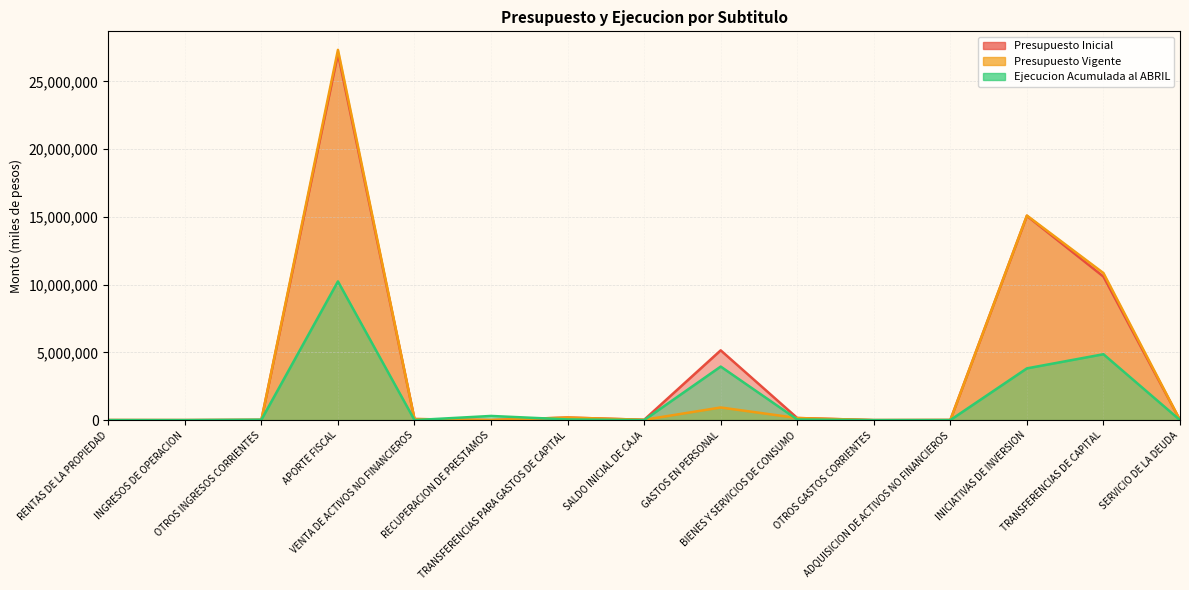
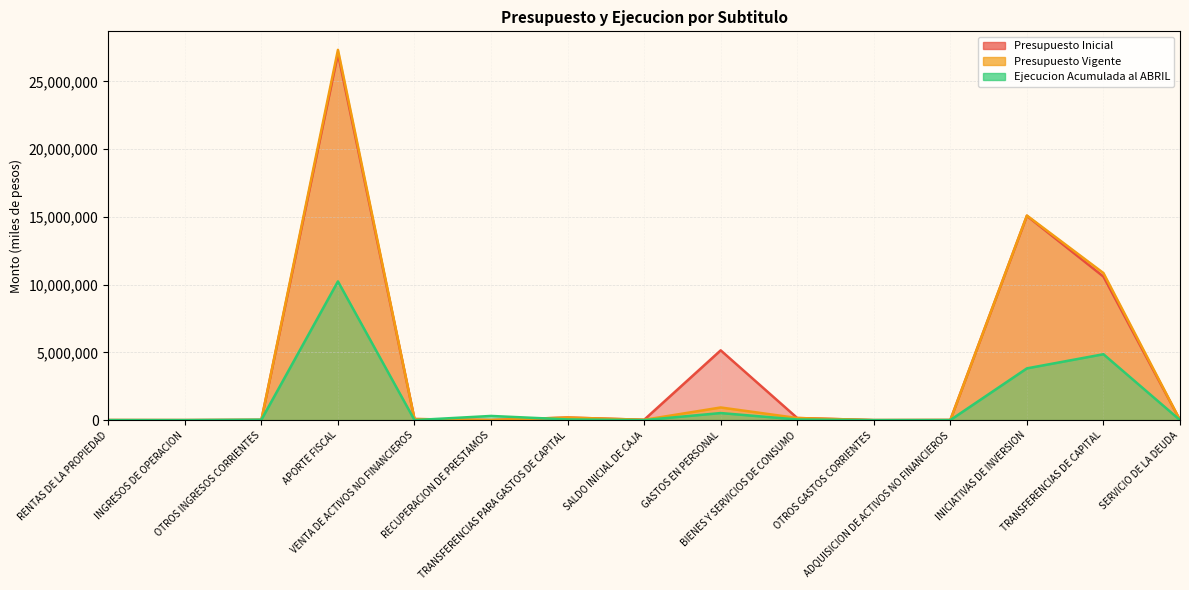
Ejecucion Acumulada al ABRIL, GASTOS EN PERSONAL: 4,000,000 -> 500,000
